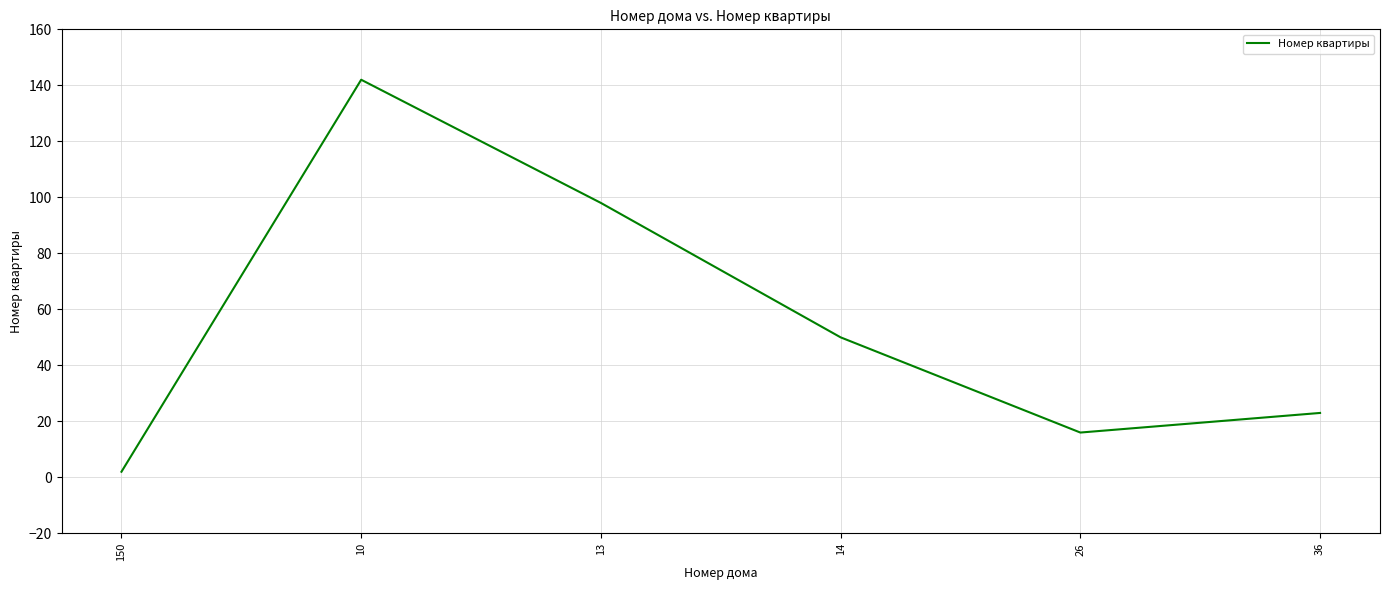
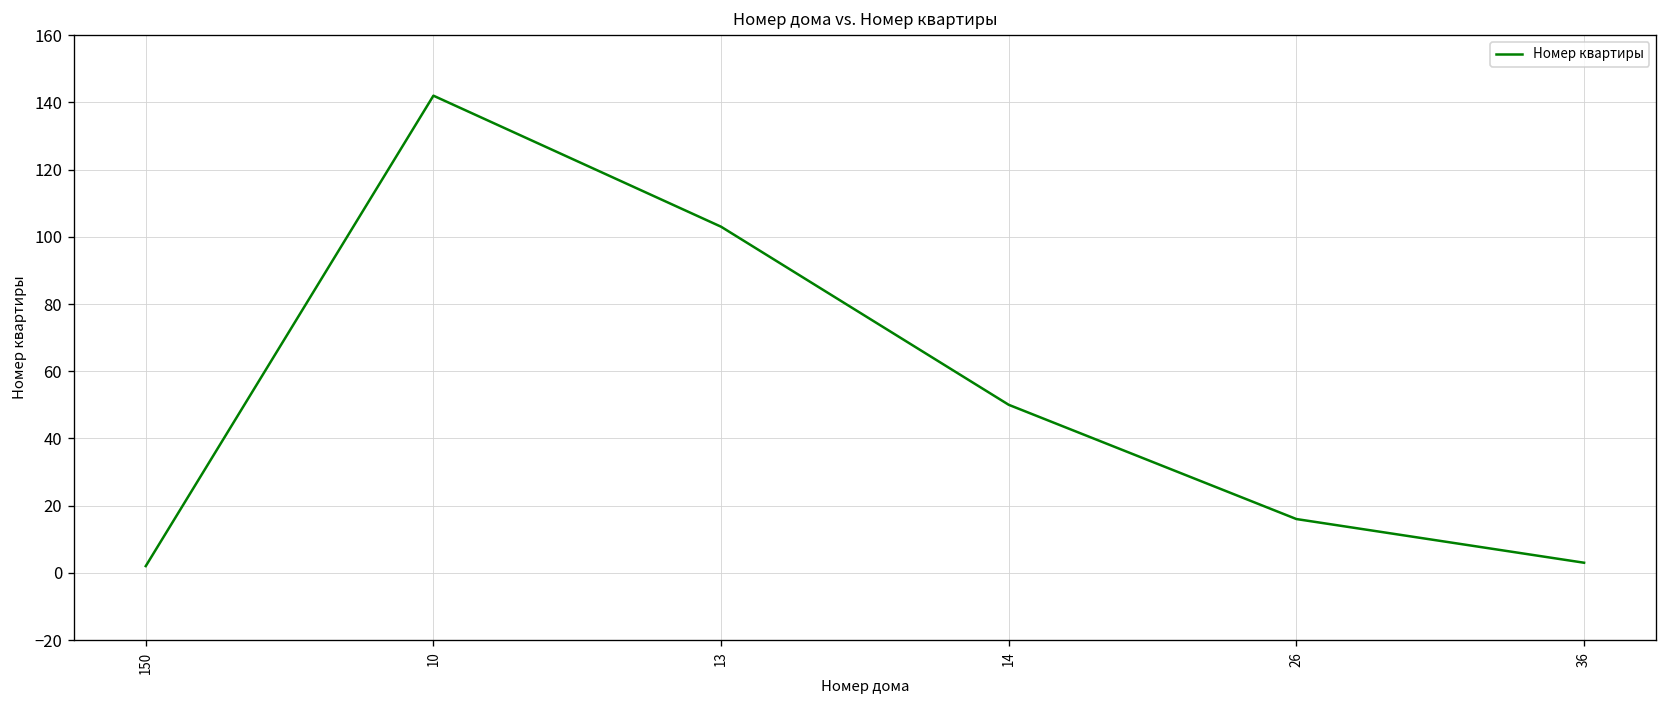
13: 98 -> 103
36: 23 -> 3
